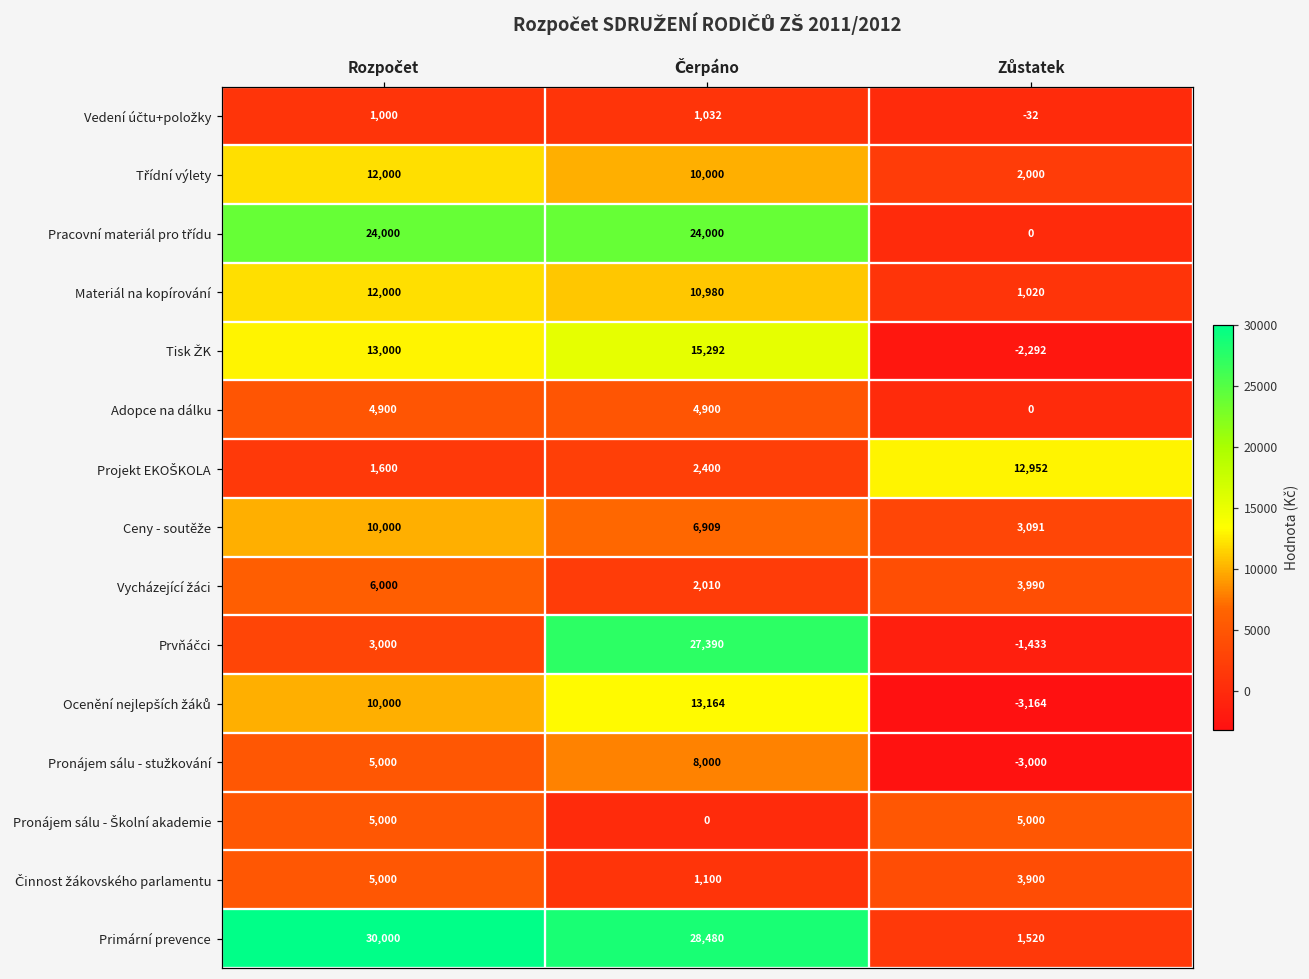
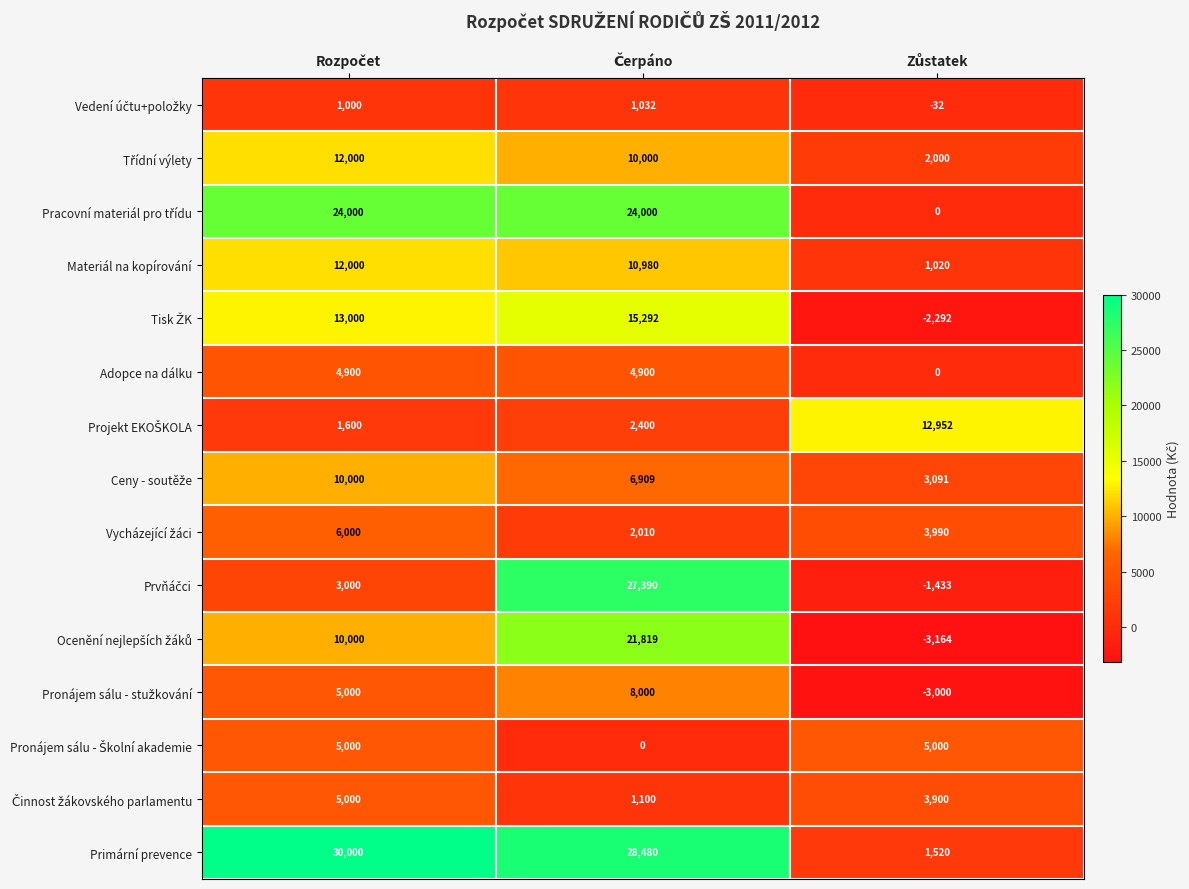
Ocenění nejlepších žáků, Čerpáno: 13,164 -> 21,819
